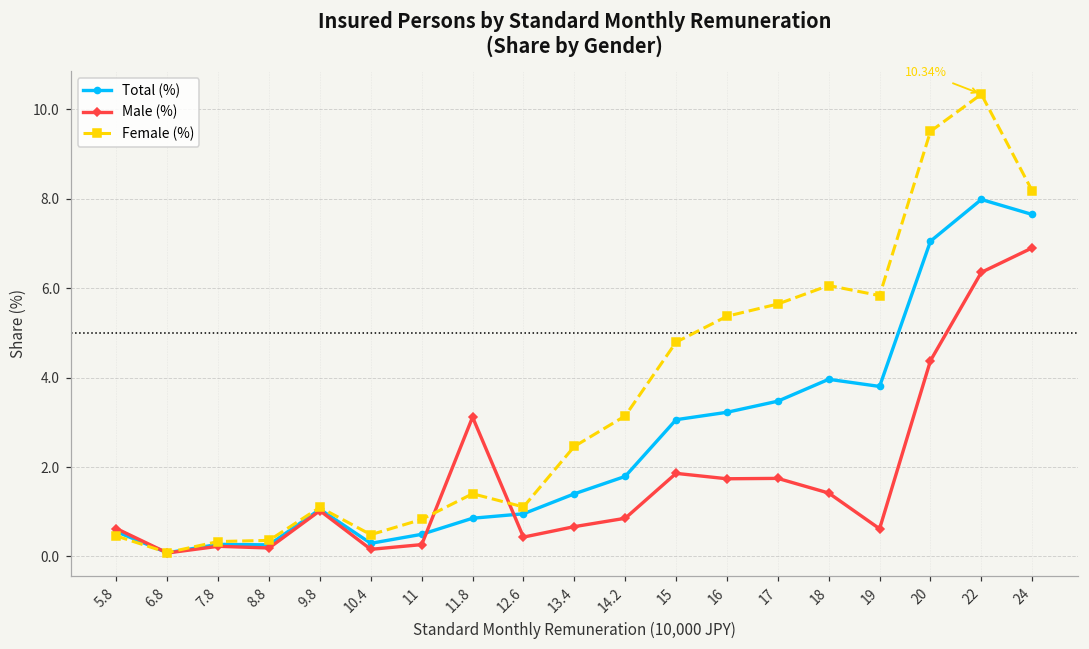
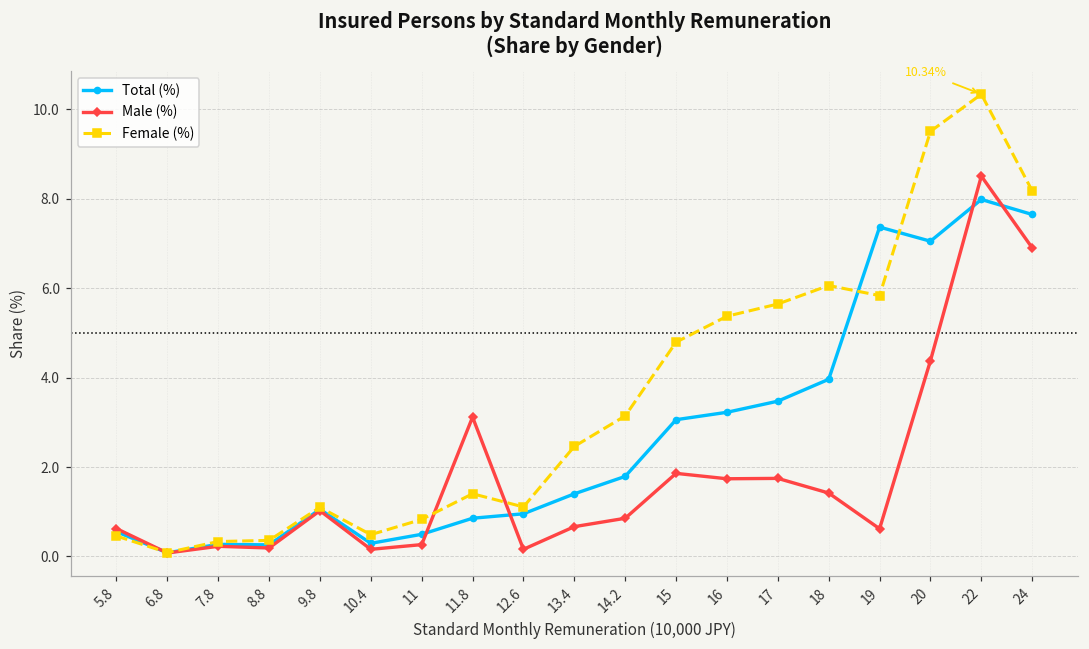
Male (%), 12.6: 0.4 -> 0.2
Total (%), 19: 3.8 -> 7.4
Male (%), 22: 6.4 -> 8.5
